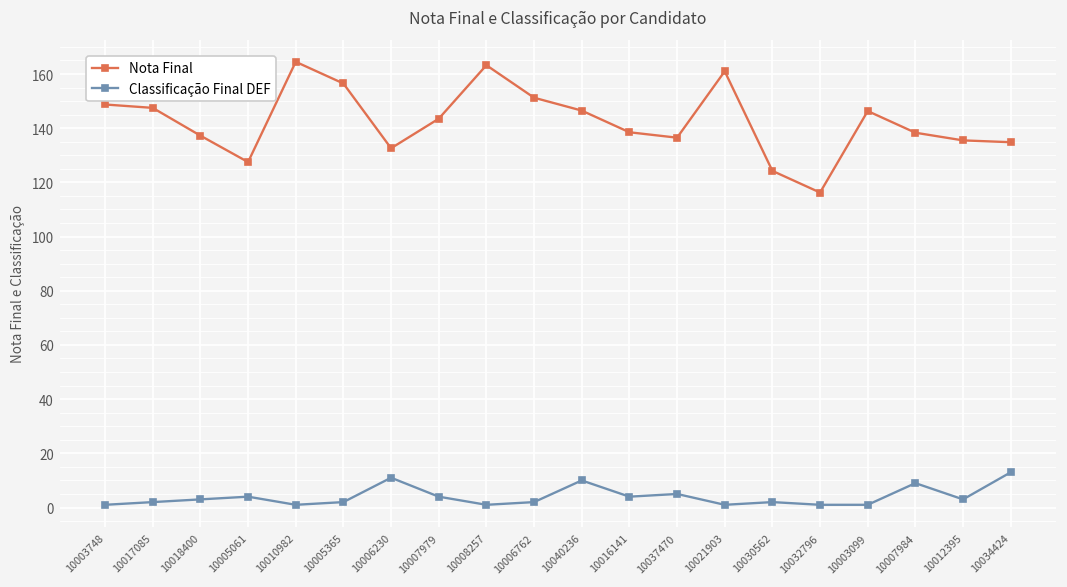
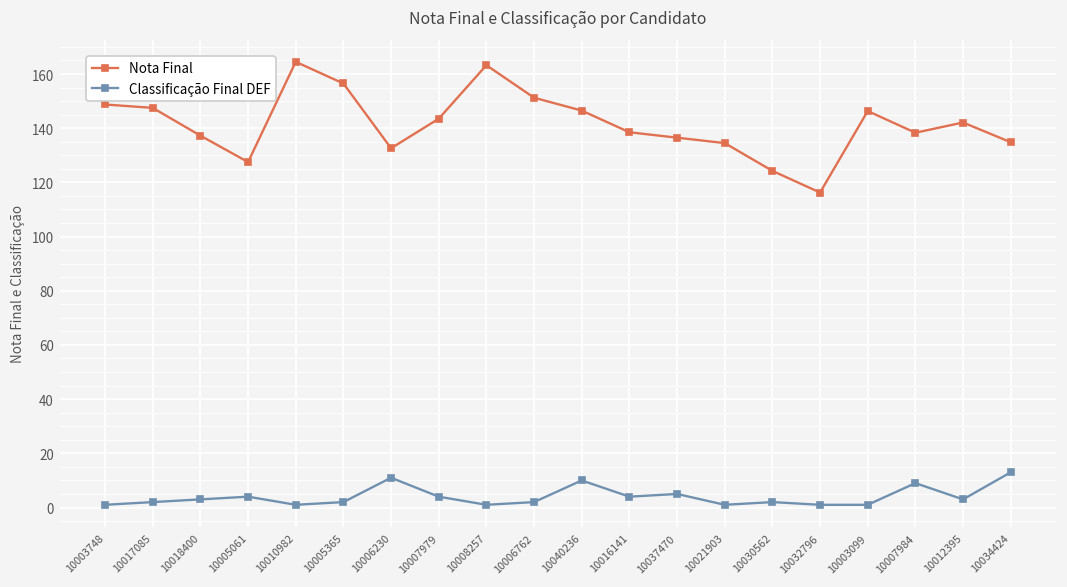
Nota Final, 10021903: 161 -> 135
Nota Final, 10012395: 136 -> 142
